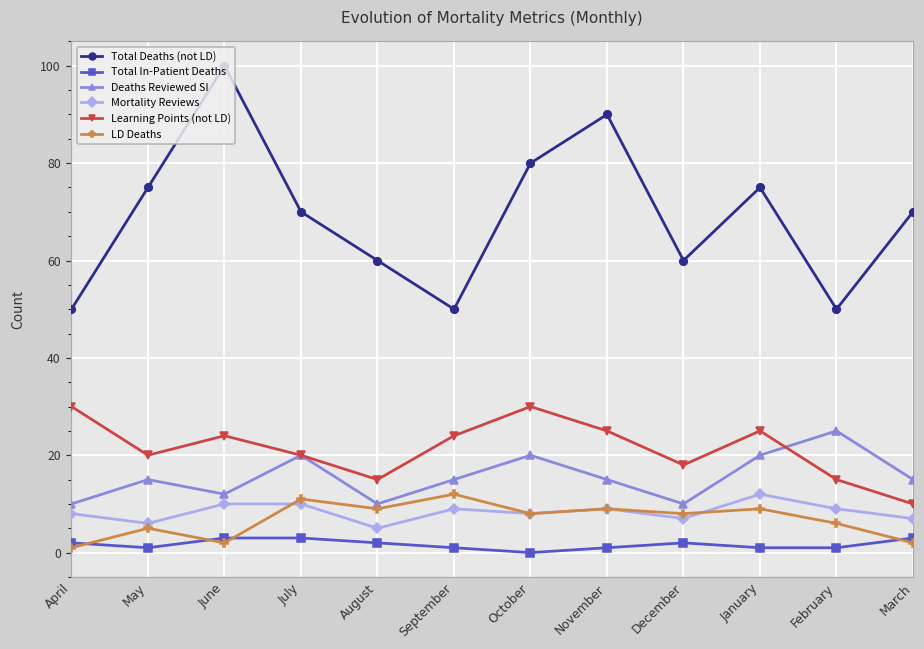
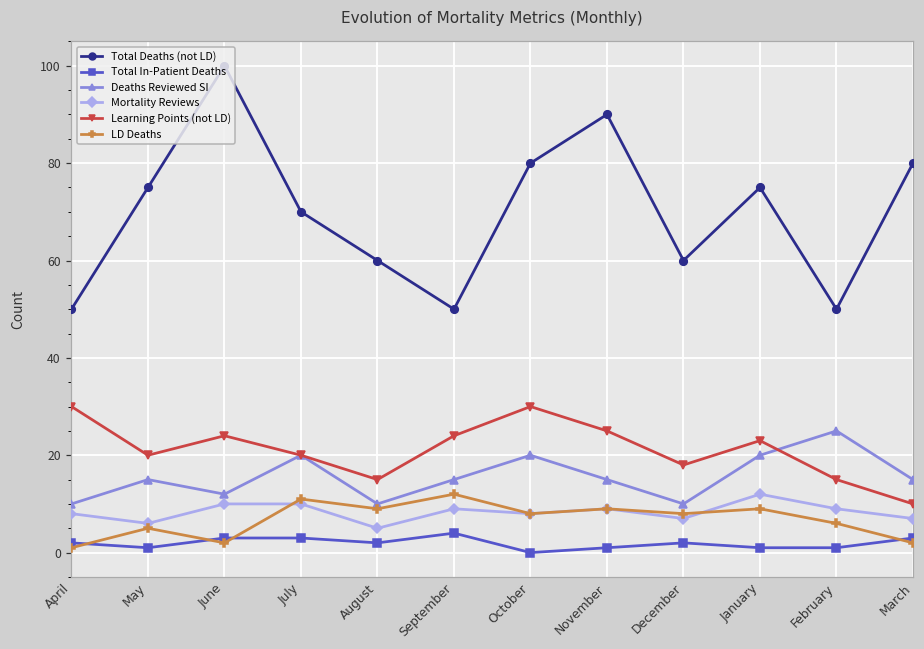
Total In-Patient Deaths, September: 1 -> 4
Learning Points (not LD), January: 25 -> 23
Total Deaths (not LD), March: 70 -> 80
